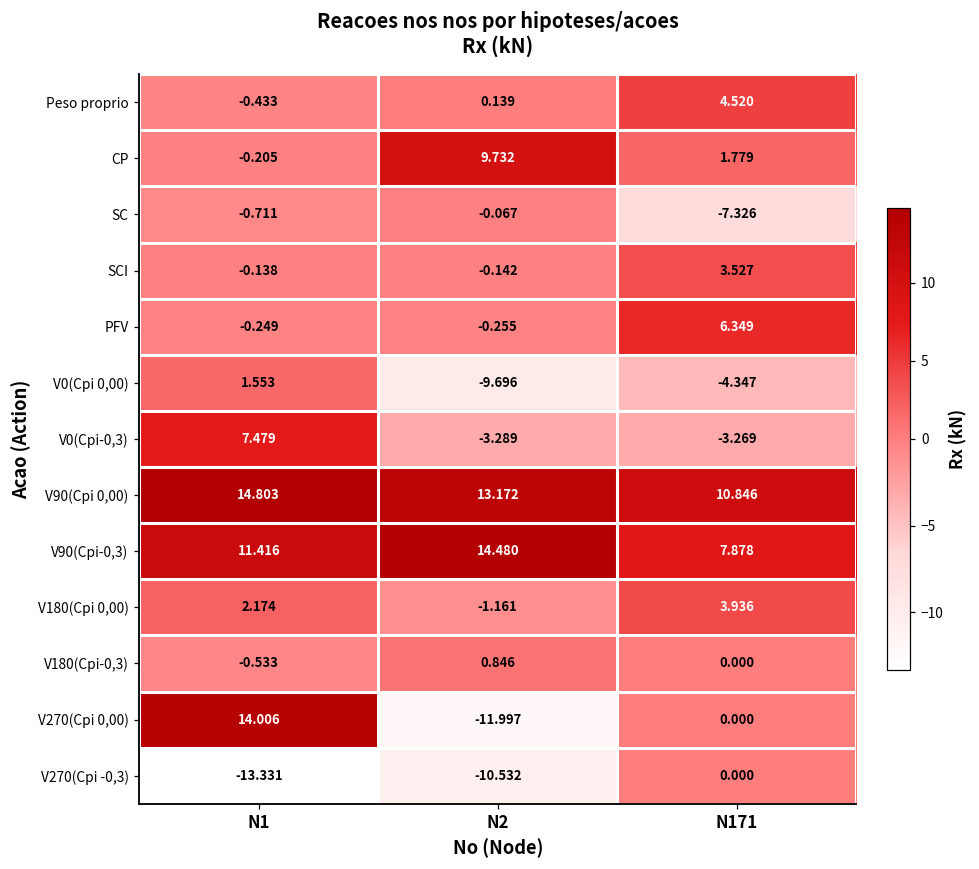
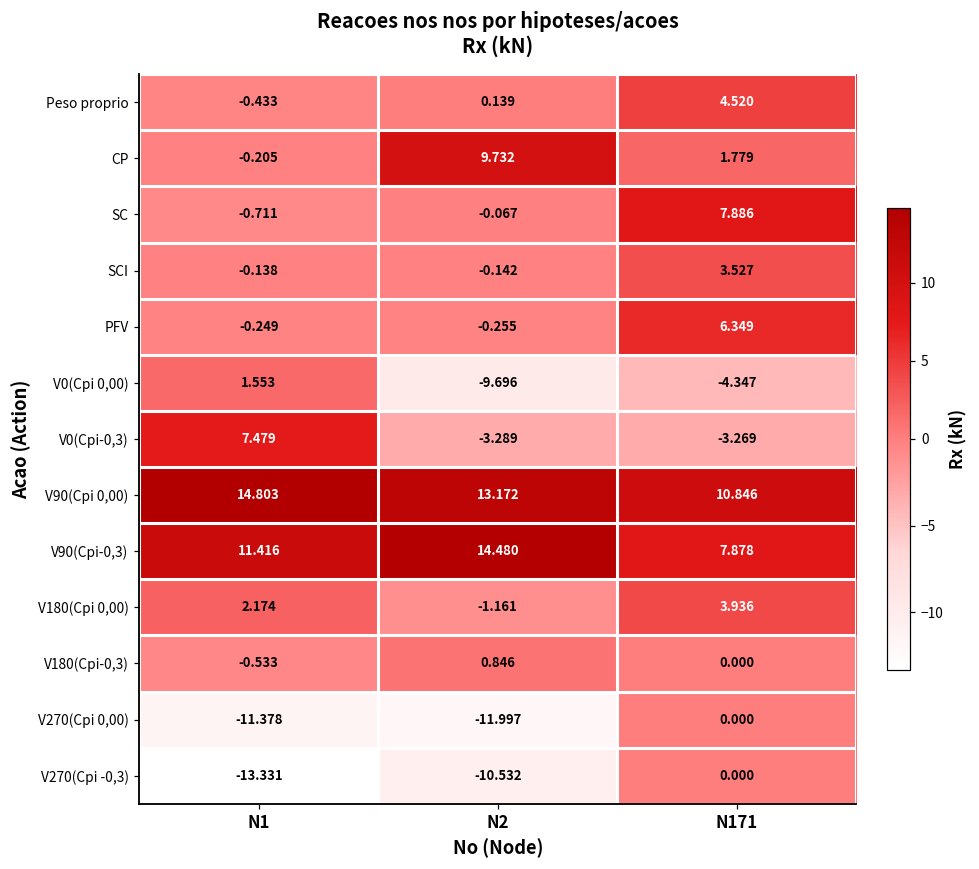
SC, N171: -7.326 -> 7.886
V270(Cpi 0,00), N1: 14.006 -> -11.378
